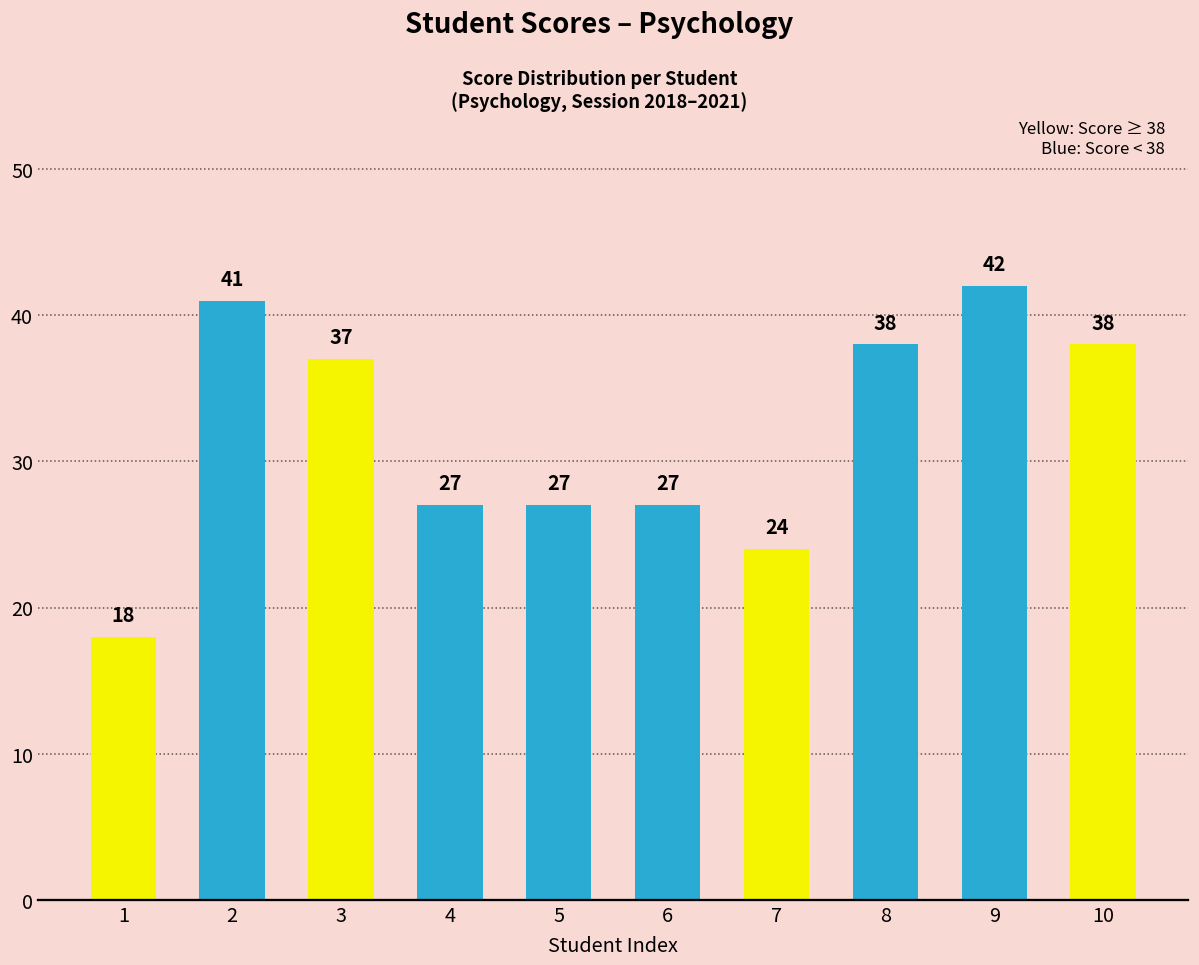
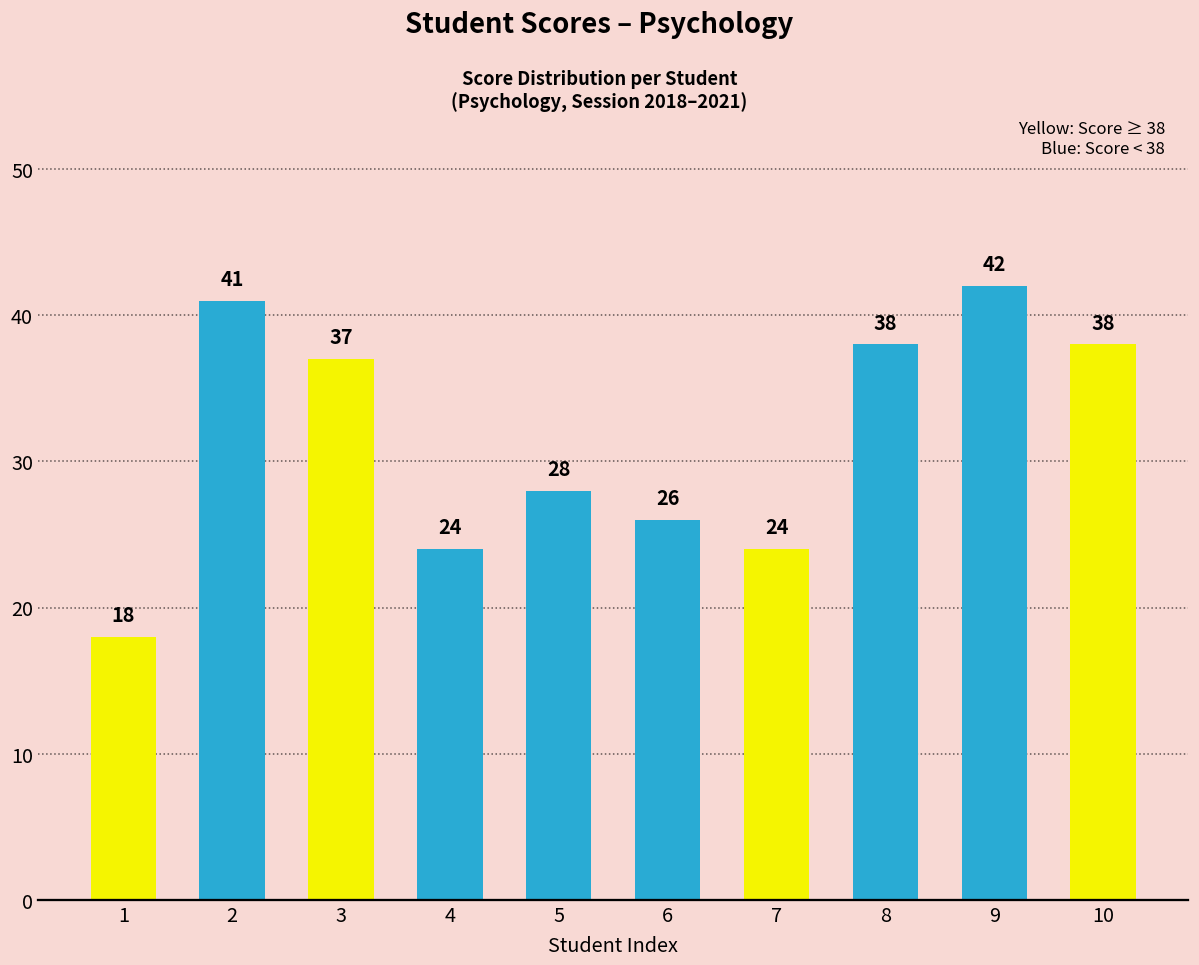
4: 27 -> 24
5: 27 -> 28
6: 27 -> 26
